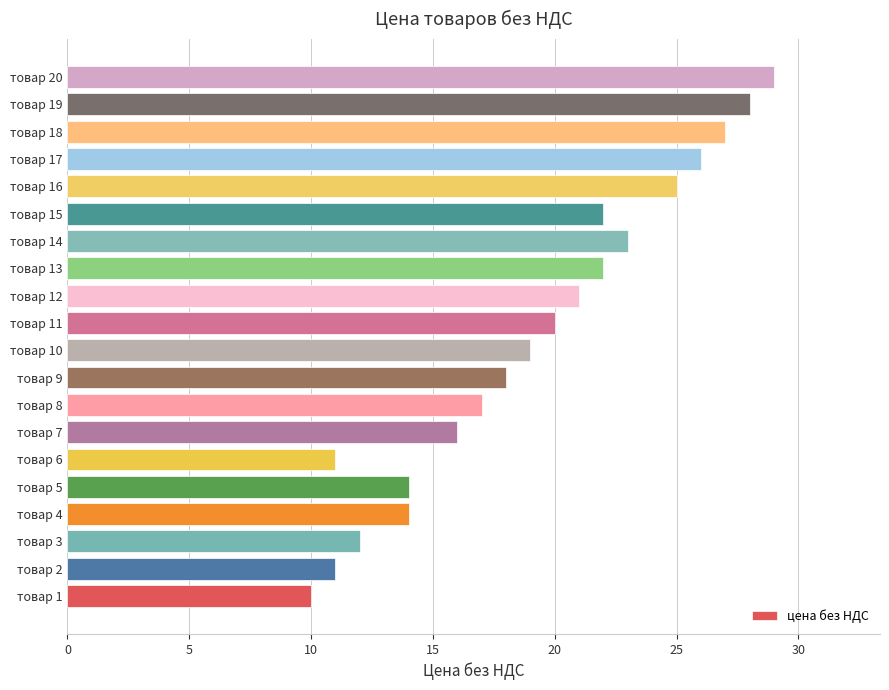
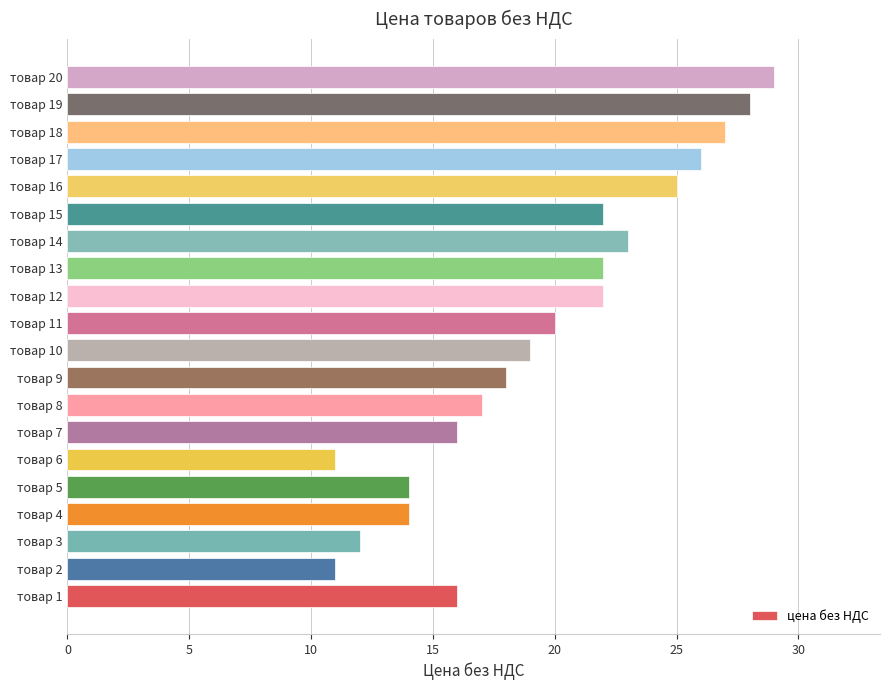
товар 12: 21 -> 22
товар 1: 10 -> 16
